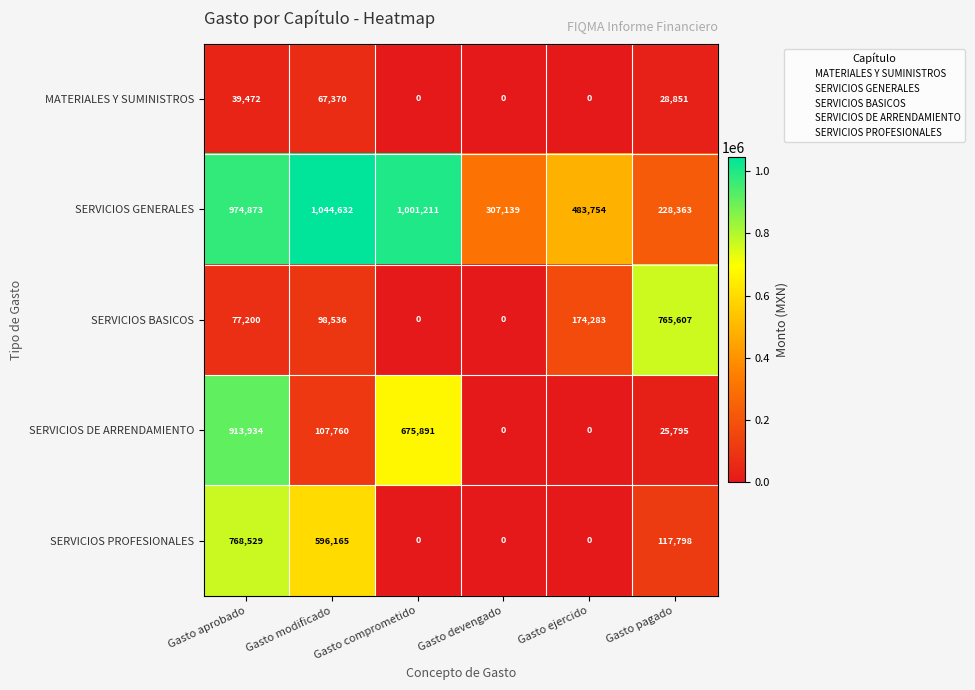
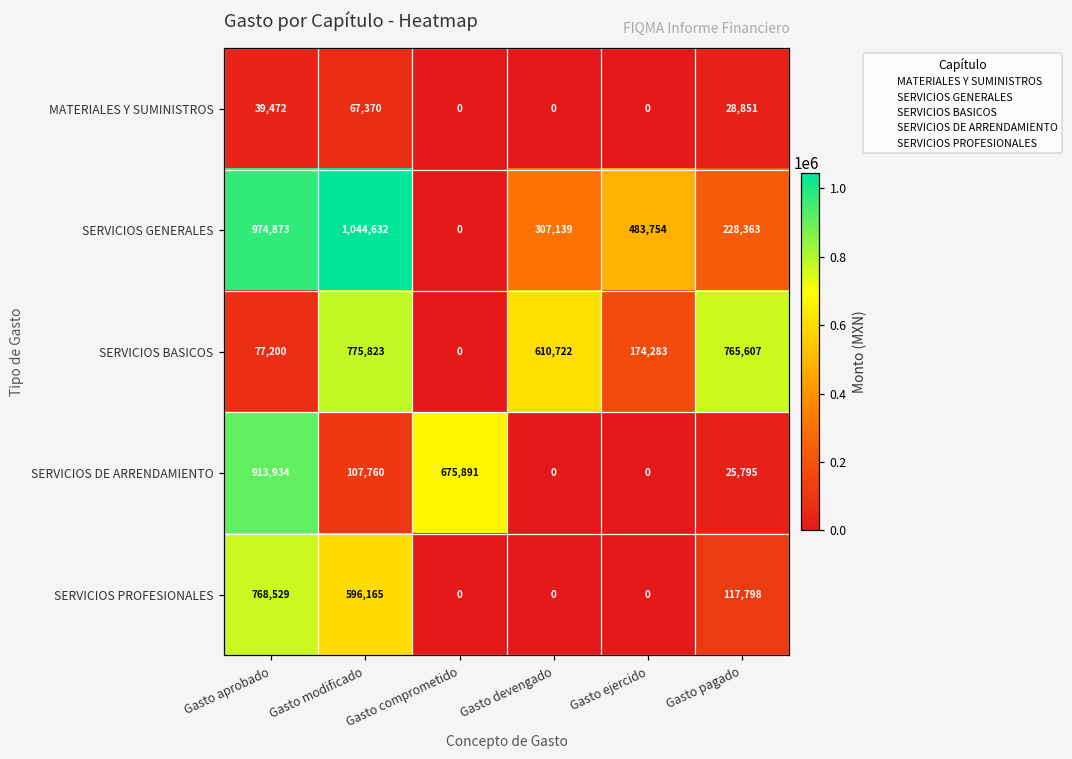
SERVICIOS GENERALES, Gasto comprometido: 1,001,211 -> 0
SERVICIOS BASICOS, Gasto modificado: 98,536 -> 775,823
SERVICIOS BASICOS, Gasto devengado: 0 -> 610,722
